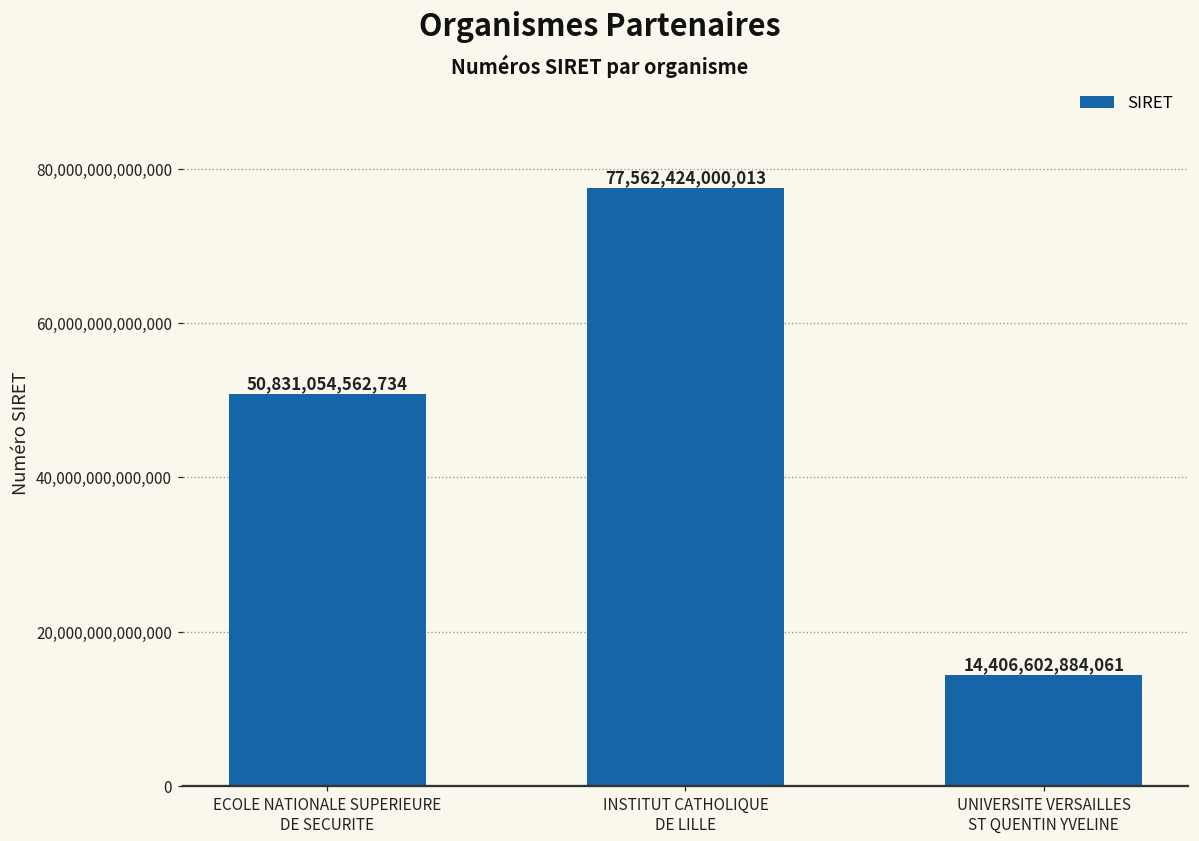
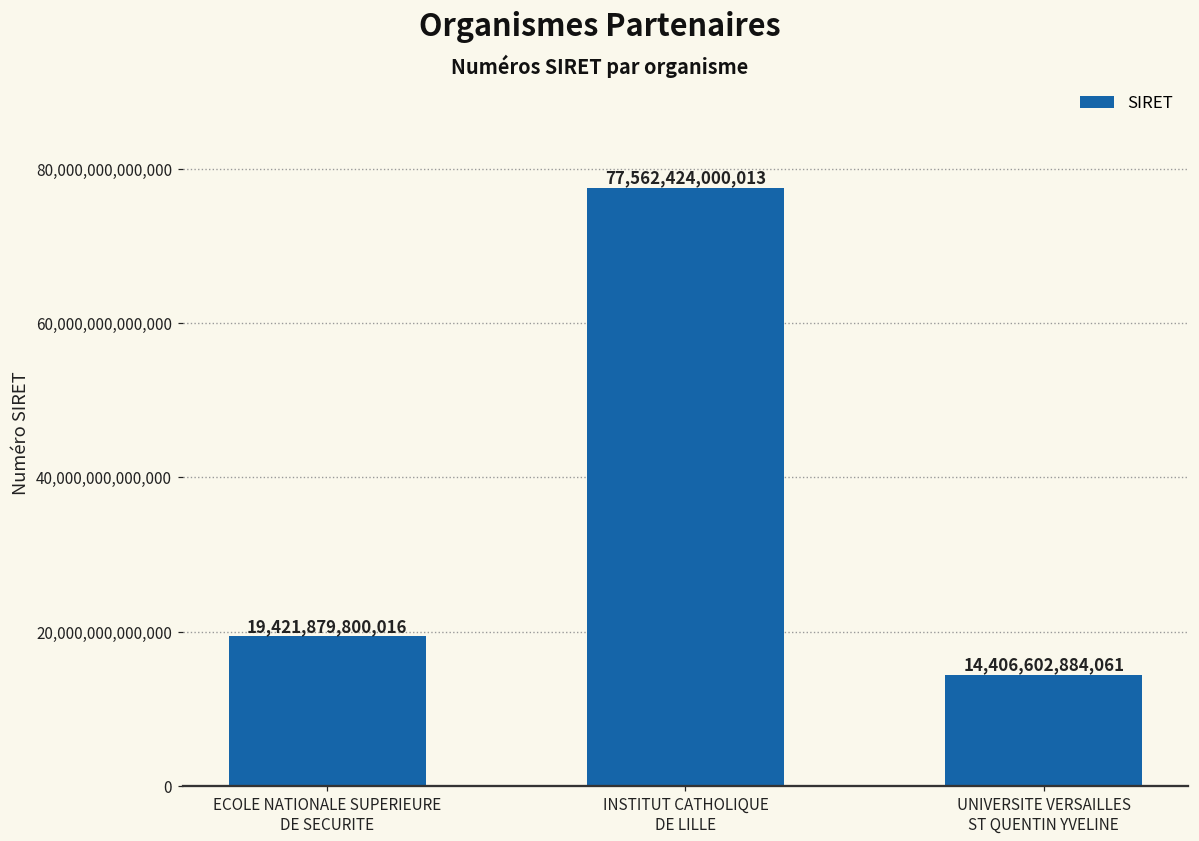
ECOLE NATIONALE SUPERIEURE DE SECURITE: 50,831,054,562,734 -> 19,421,879,800,016
